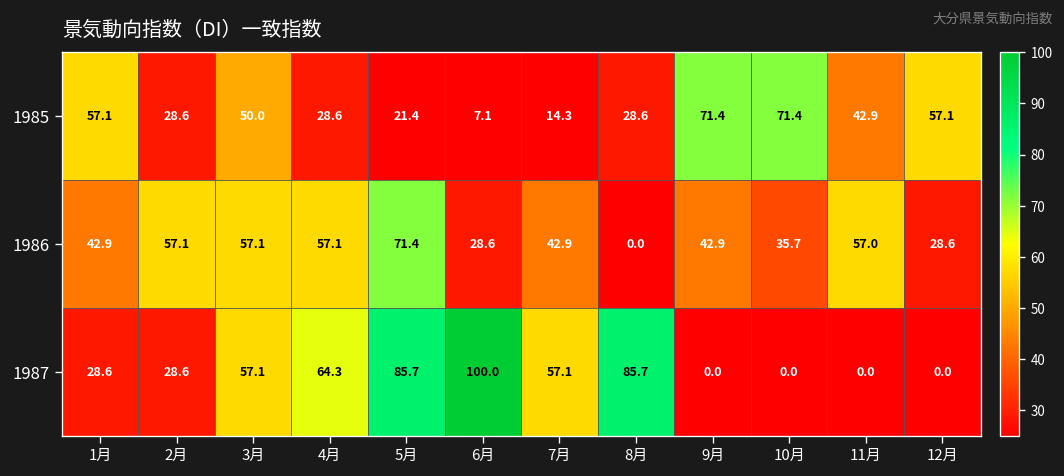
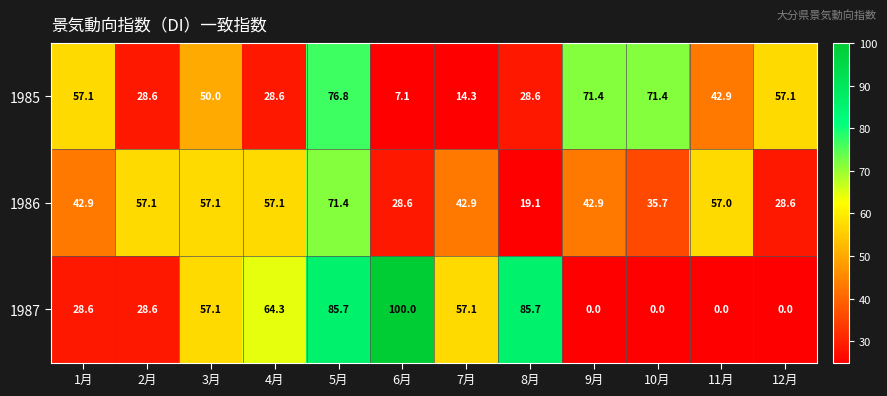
1985, 5月: 21.4 -> 76.8
1986, 8月: 0.0 -> 19.1
